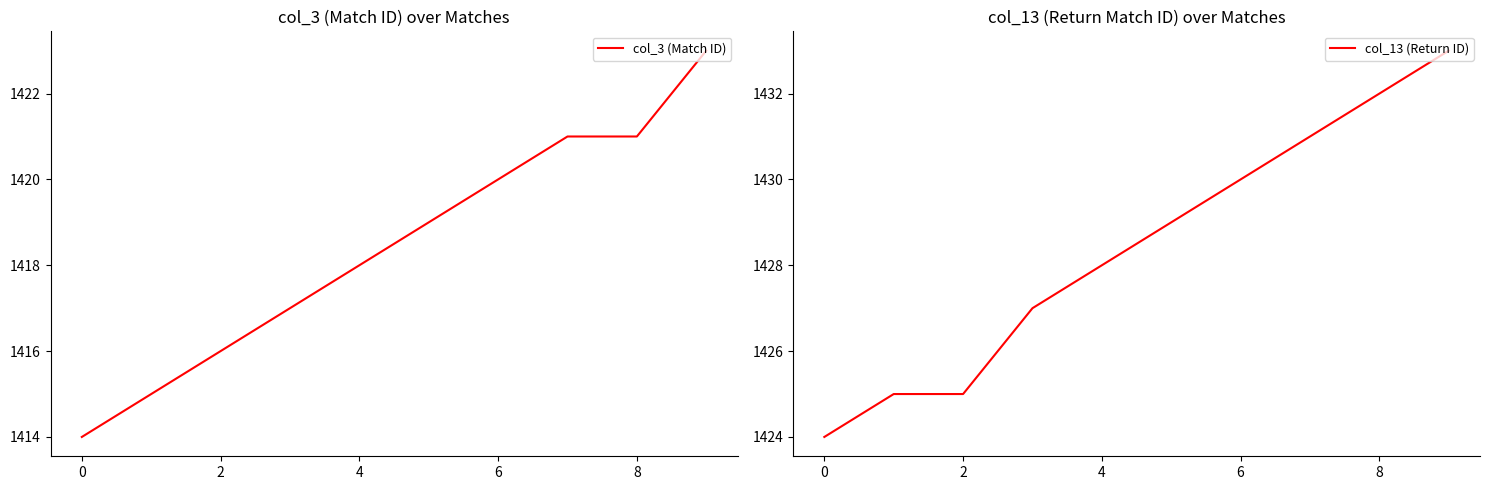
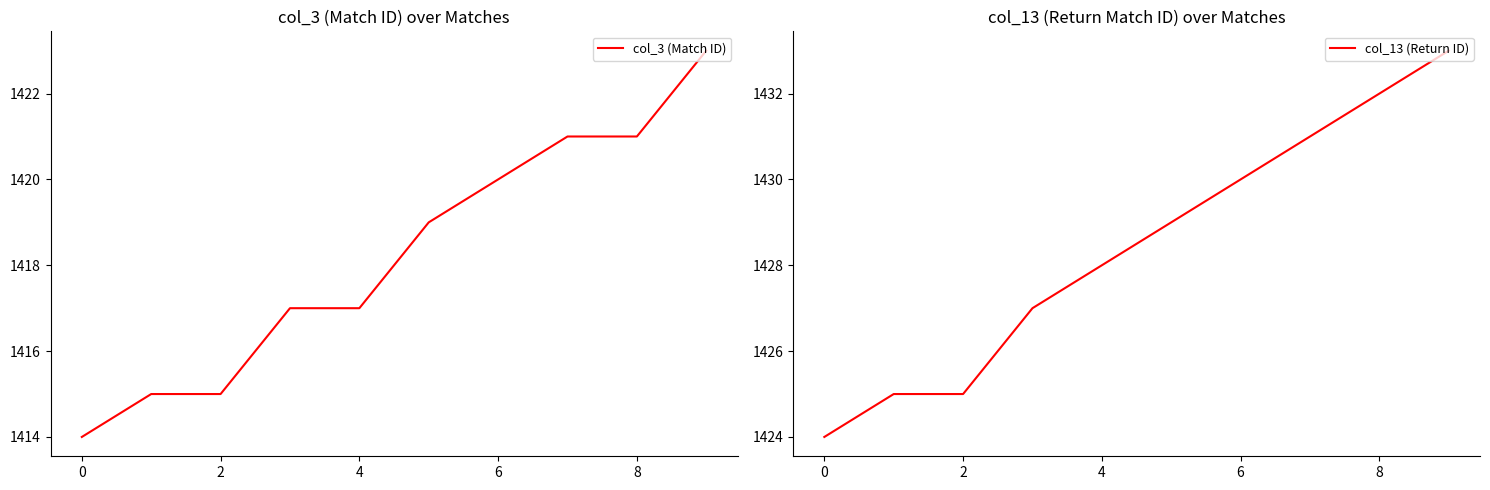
col_3 (Match ID) over Matches, 2: 1416 -> 1415
col_3 (Match ID) over Matches, 4: 1418 -> 1417
